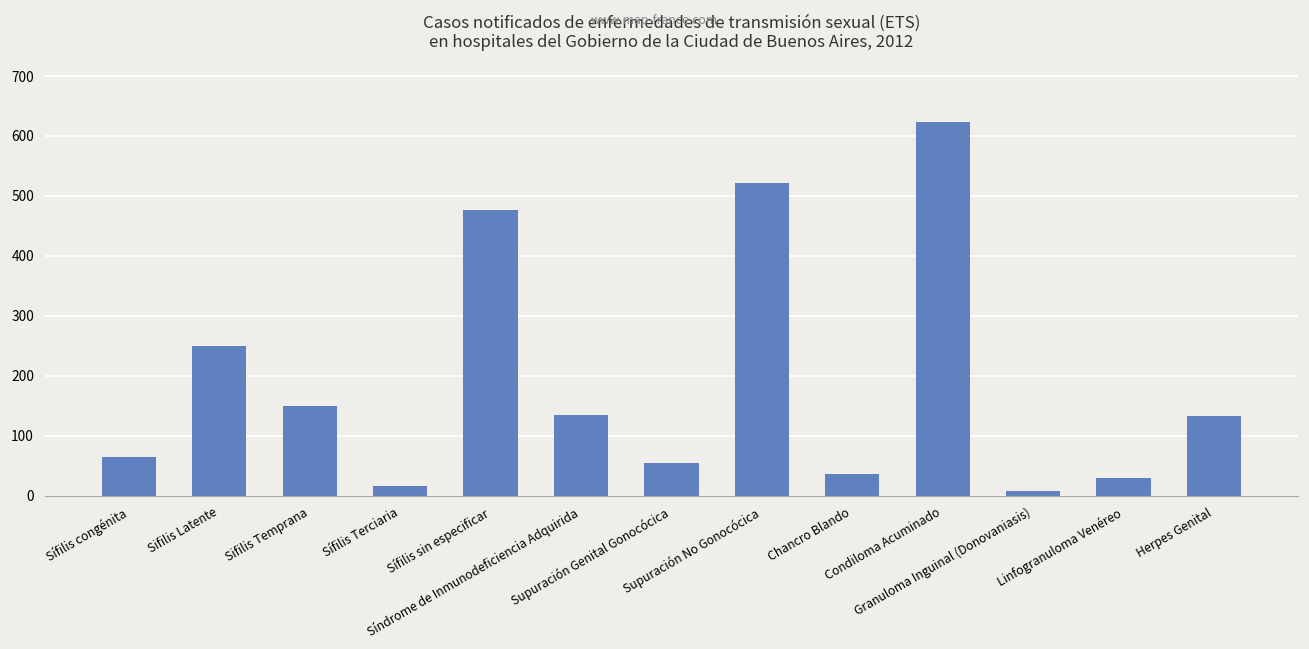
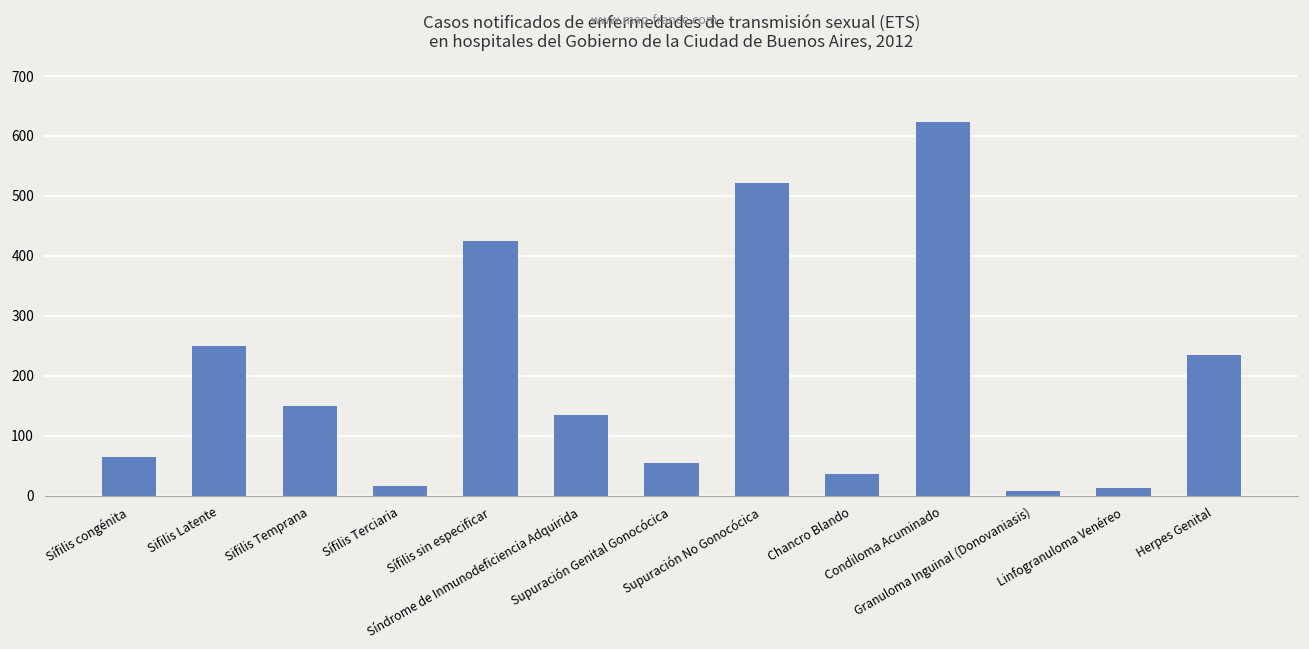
Sífilis sin especificar: 480 -> 430
Linfogranuloma Venéreo: 30 -> 10
Herpes Genital: 130 -> 240
